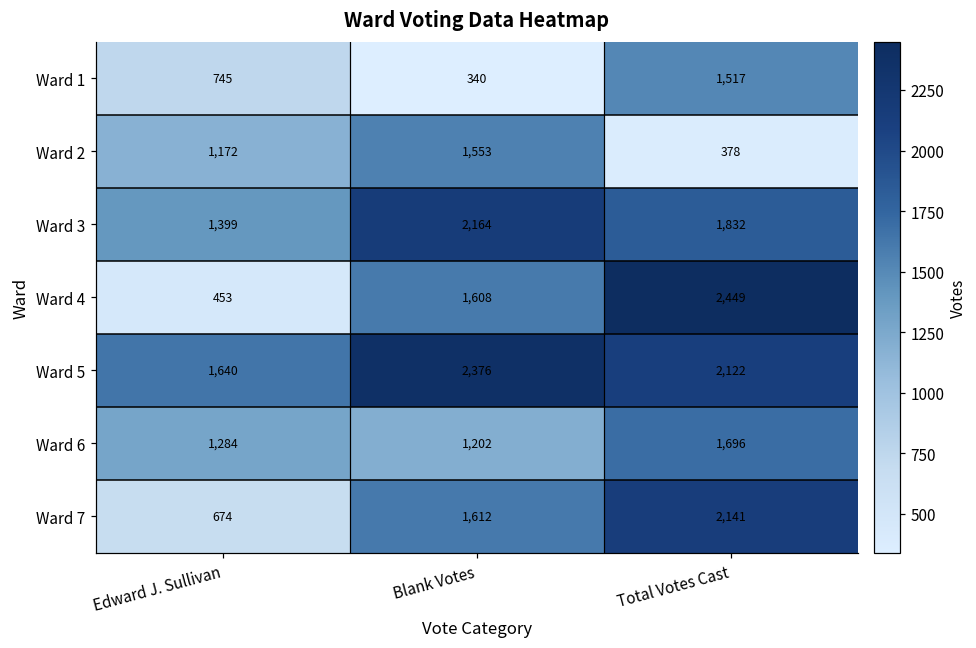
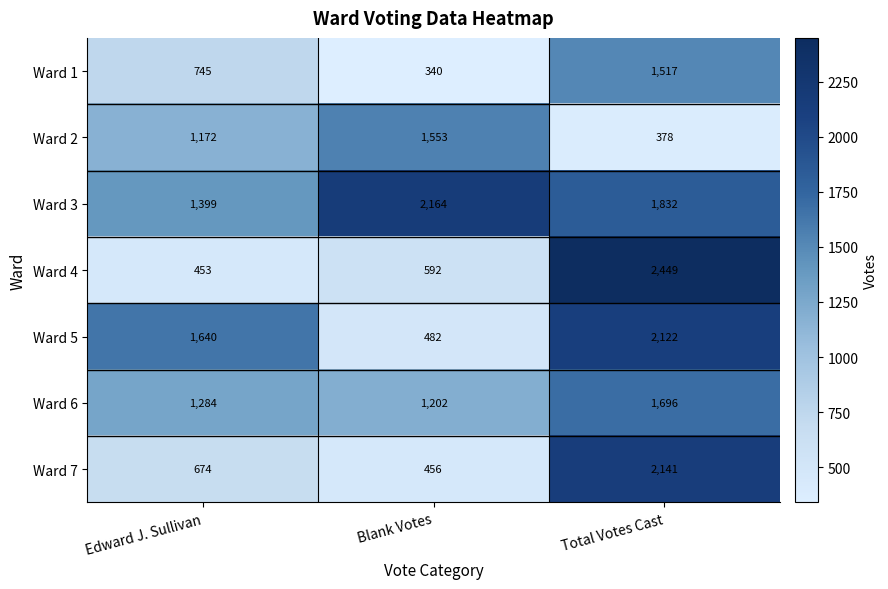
Ward 4, Blank Votes: 1,608 -> 592
Ward 5, Blank Votes: 2,376 -> 482
Ward 7, Blank Votes: 1,612 -> 456
